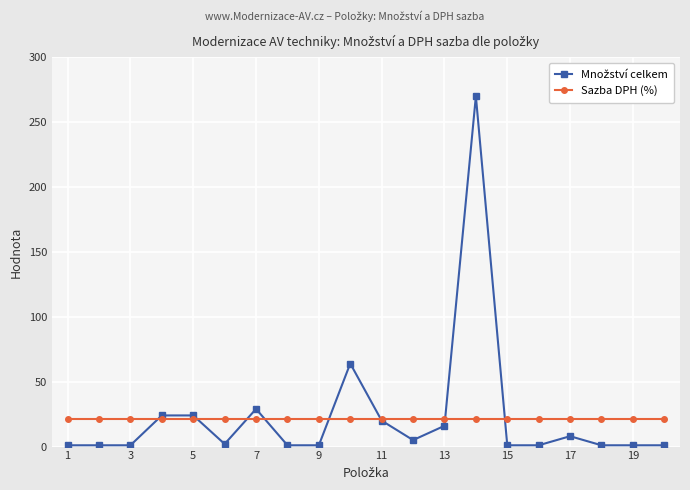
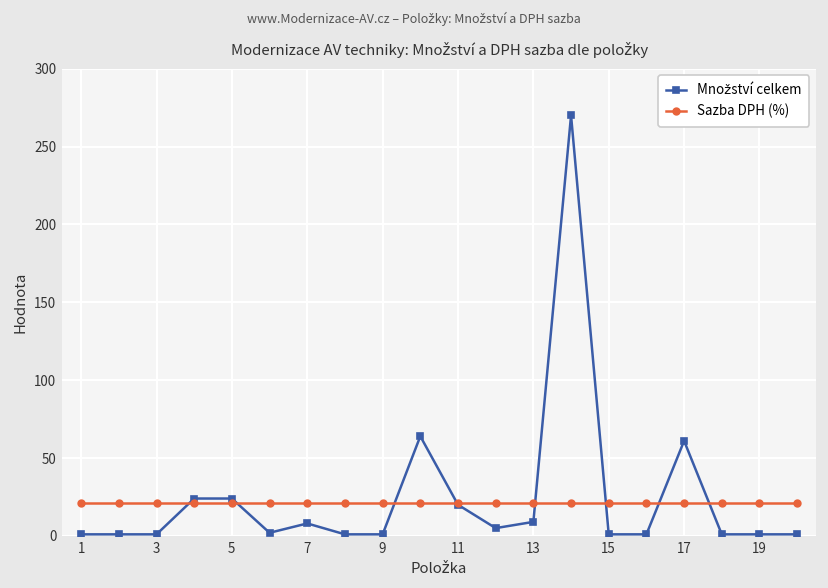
Množství celkem, 7: 29 -> 8
Množství celkem, 13: 16 -> 9
Množství celkem, 17: 8 -> 61
